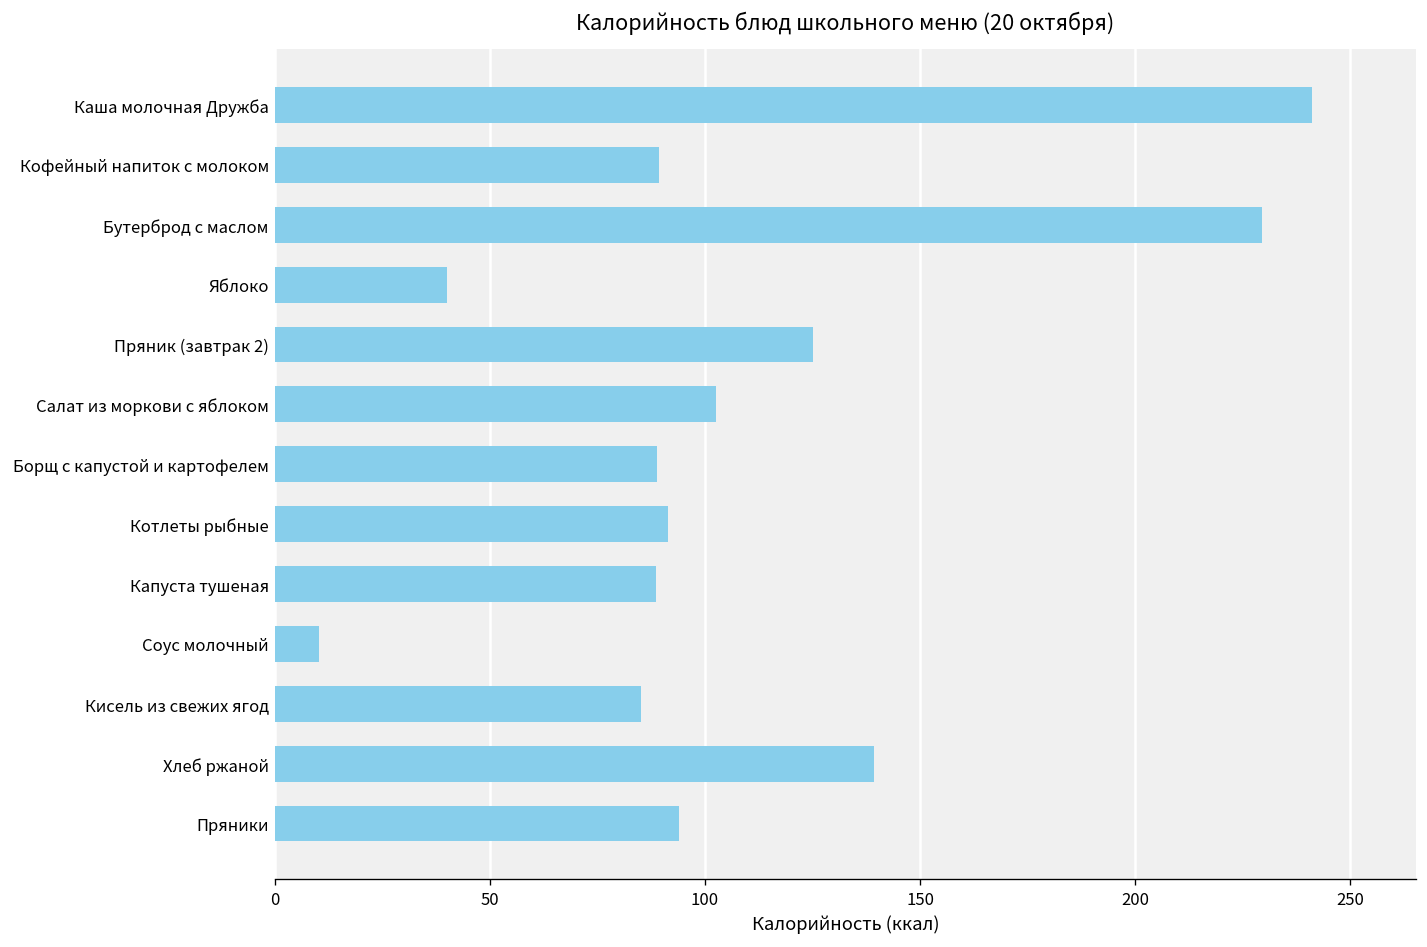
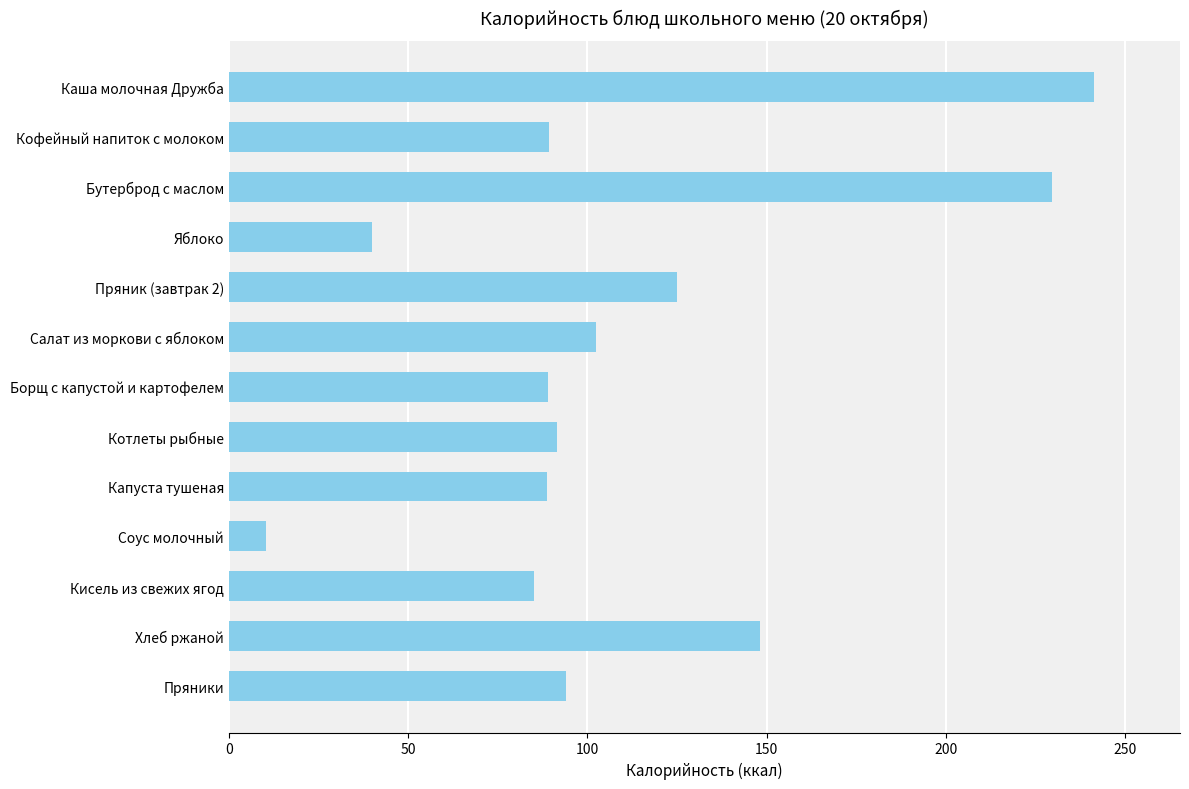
Хлеб ржаной: 139 -> 148
